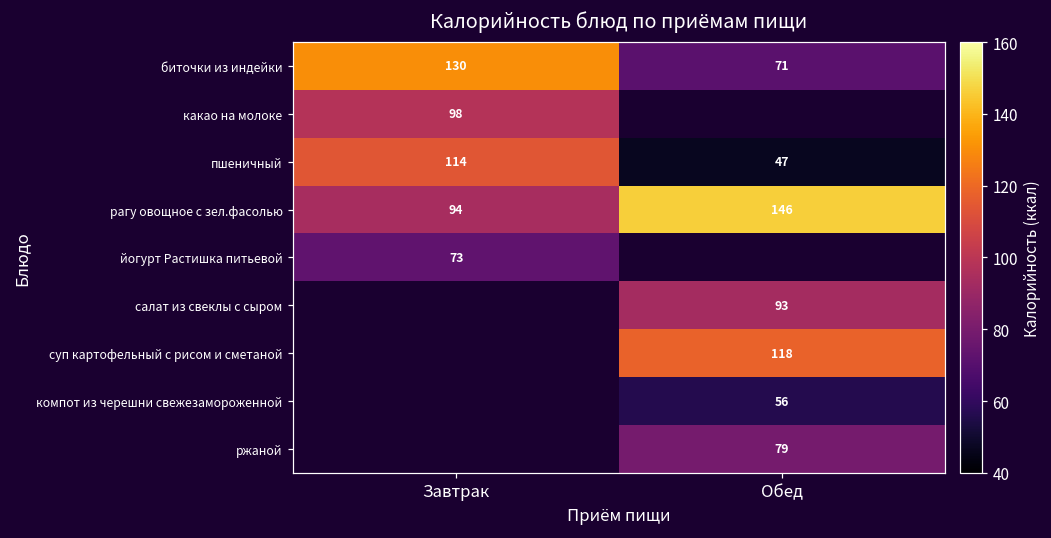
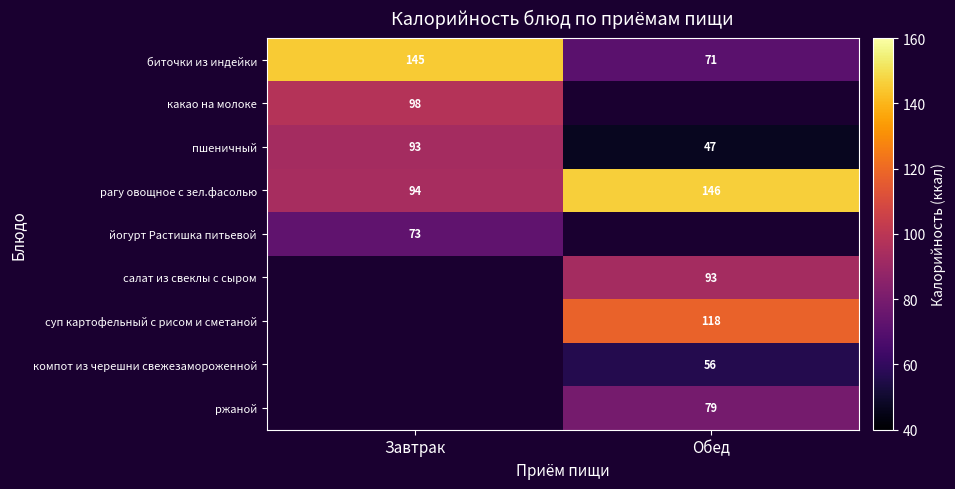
биточки из индейки, Завтрак: 130 -> 145
пшеничный, Завтрак: 114 -> 93
